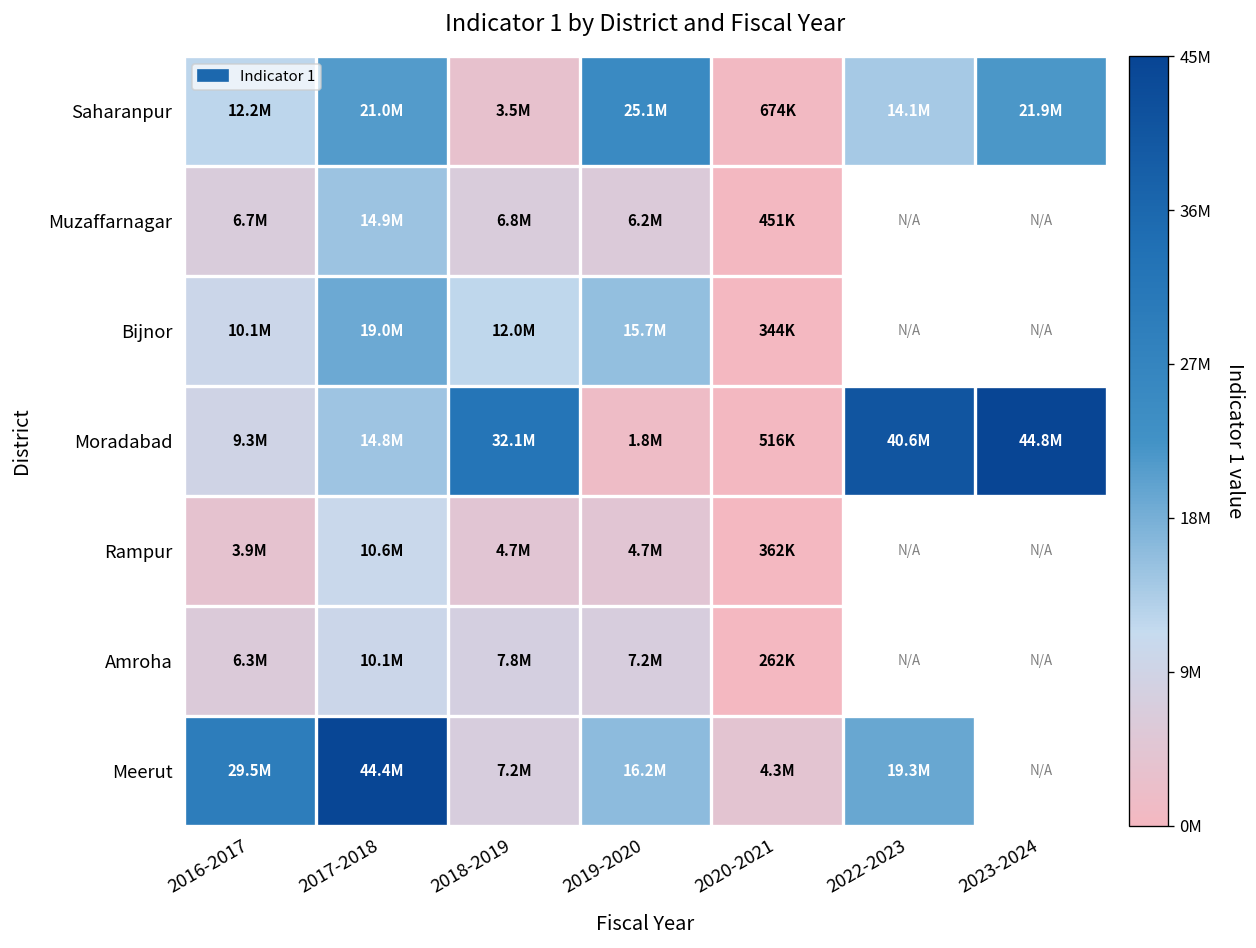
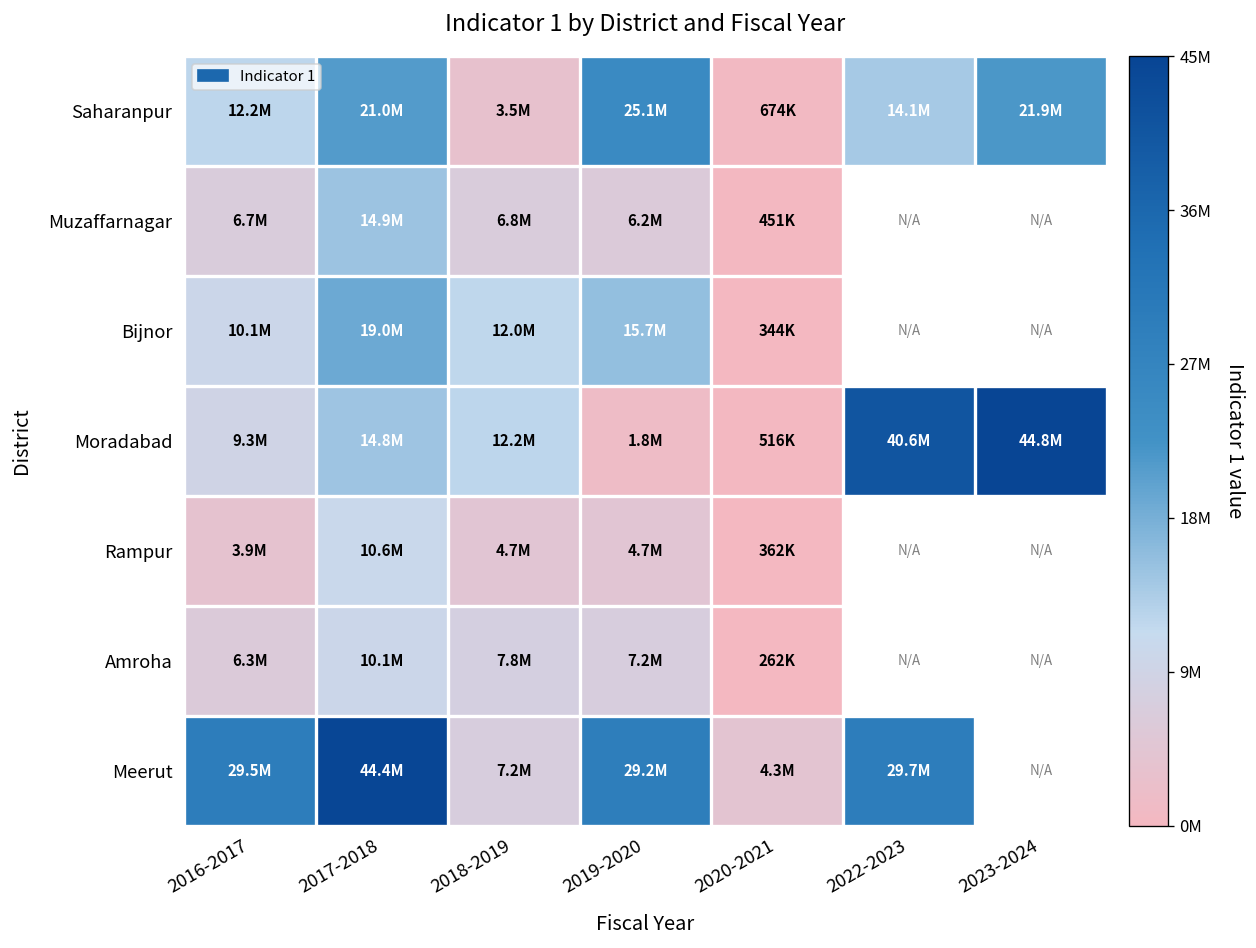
Moradabad, 2018-2019: 32.1M -> 12.2M
Meerut, 2019-2020: 16.2M -> 29.2M
Meerut, 2022-2023: 19.3M -> 29.7M
